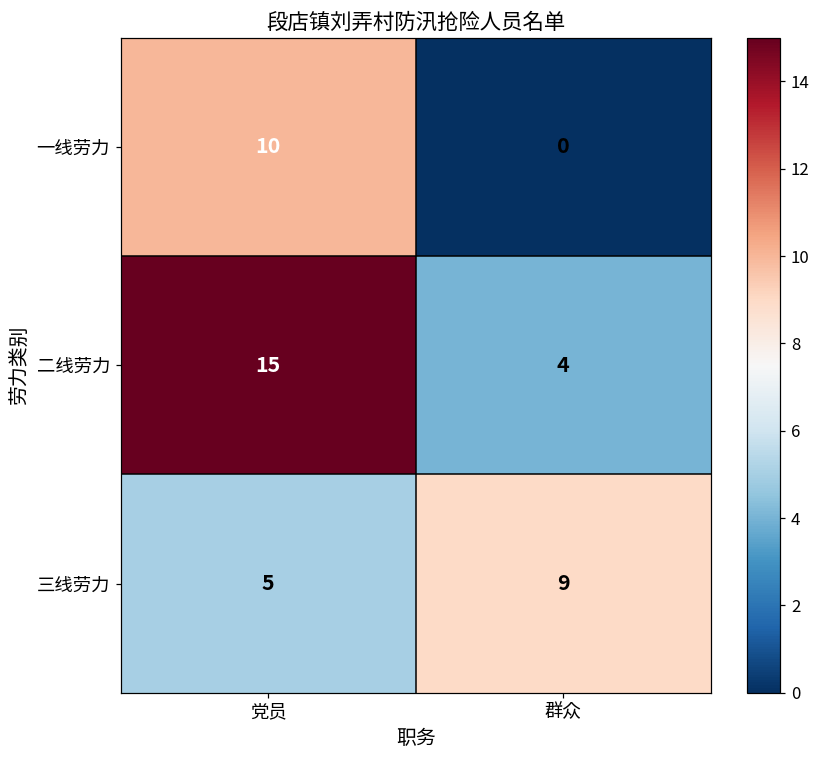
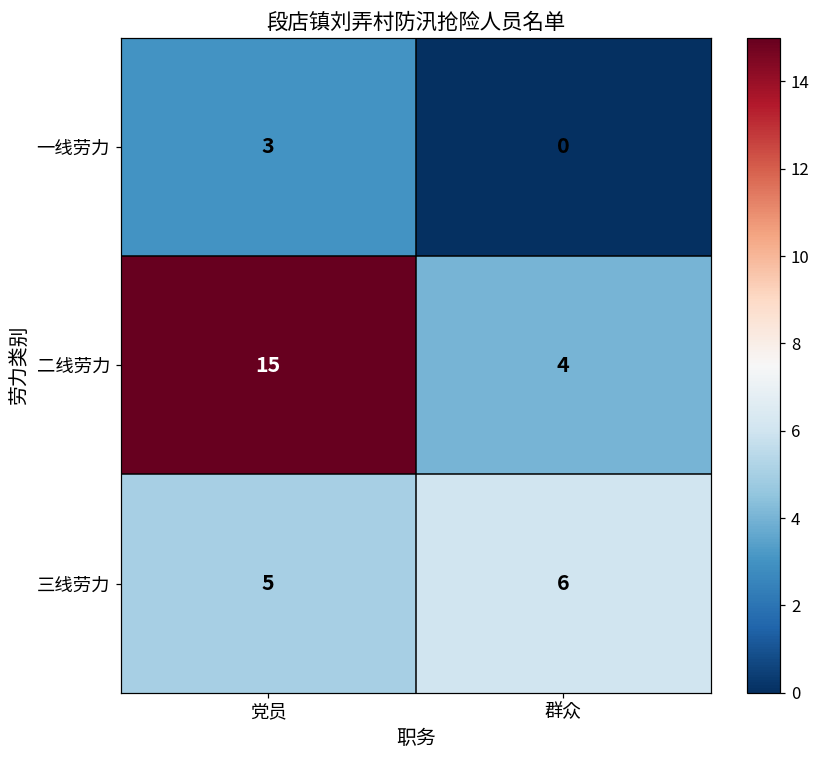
一线劳力, 党员: 10 -> 3
三线劳力, 群众: 9 -> 6
